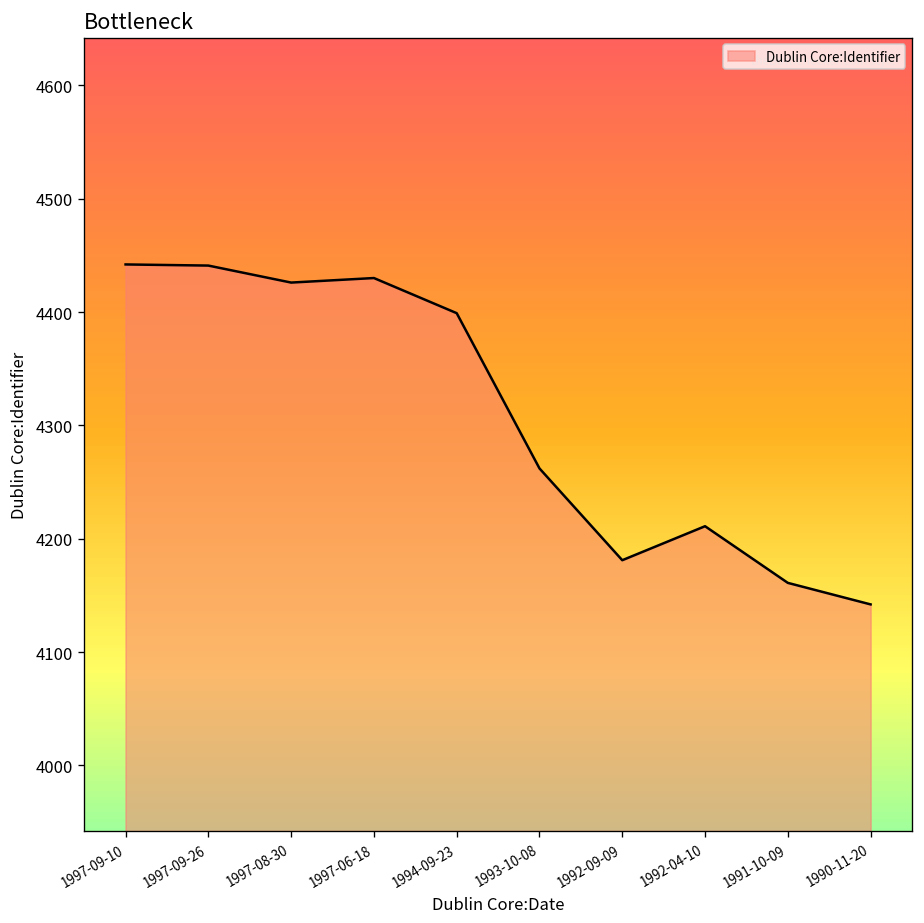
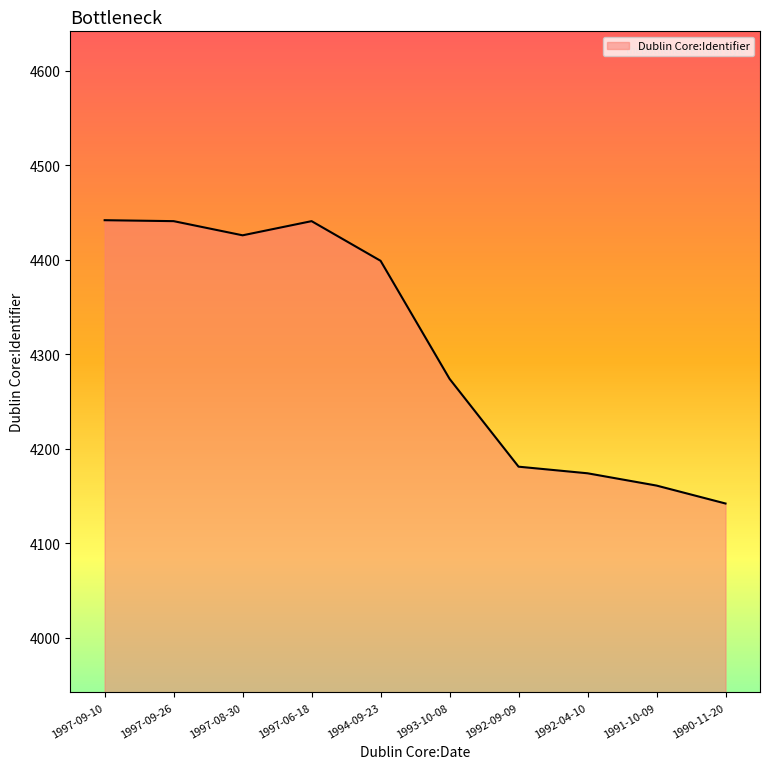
1997-06-18: 4430 -> 4440
1993-10-08: 4260 -> 4270
1992-04-10: 4210 -> 4170
